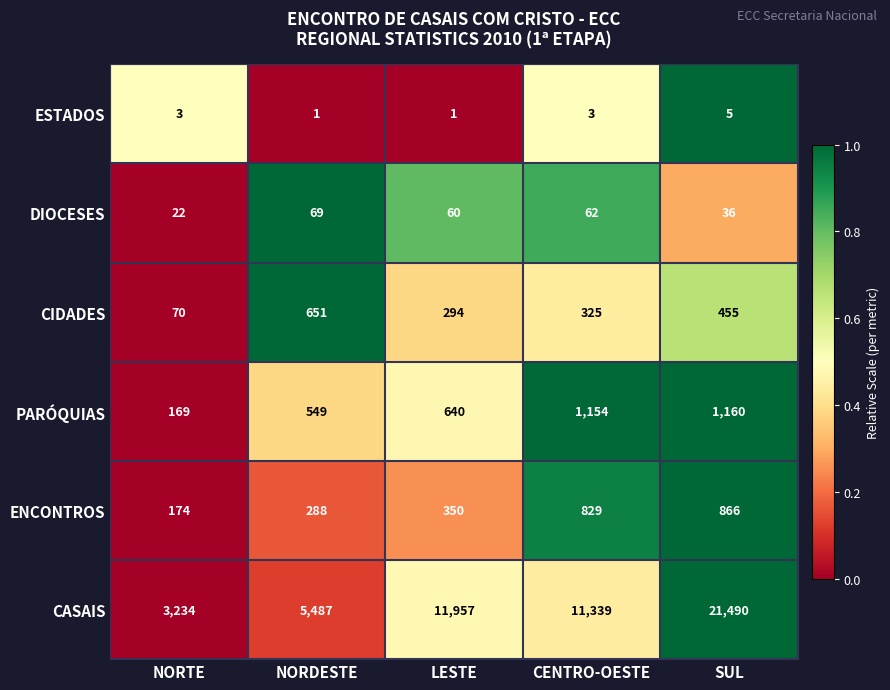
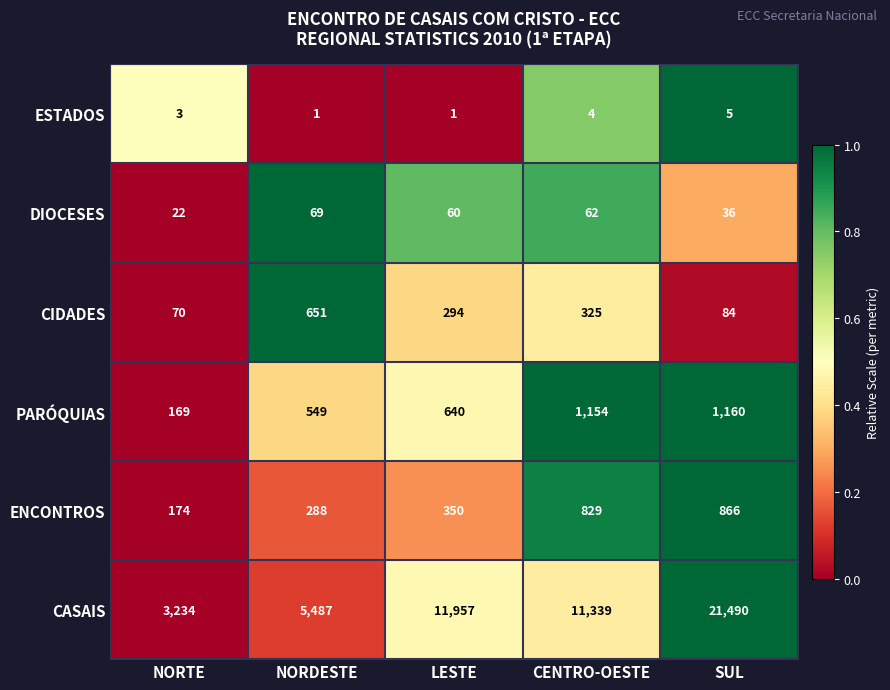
ESTADOS, CENTRO-OESTE: 3 -> 4
CIDADES, SUL: 455 -> 84
